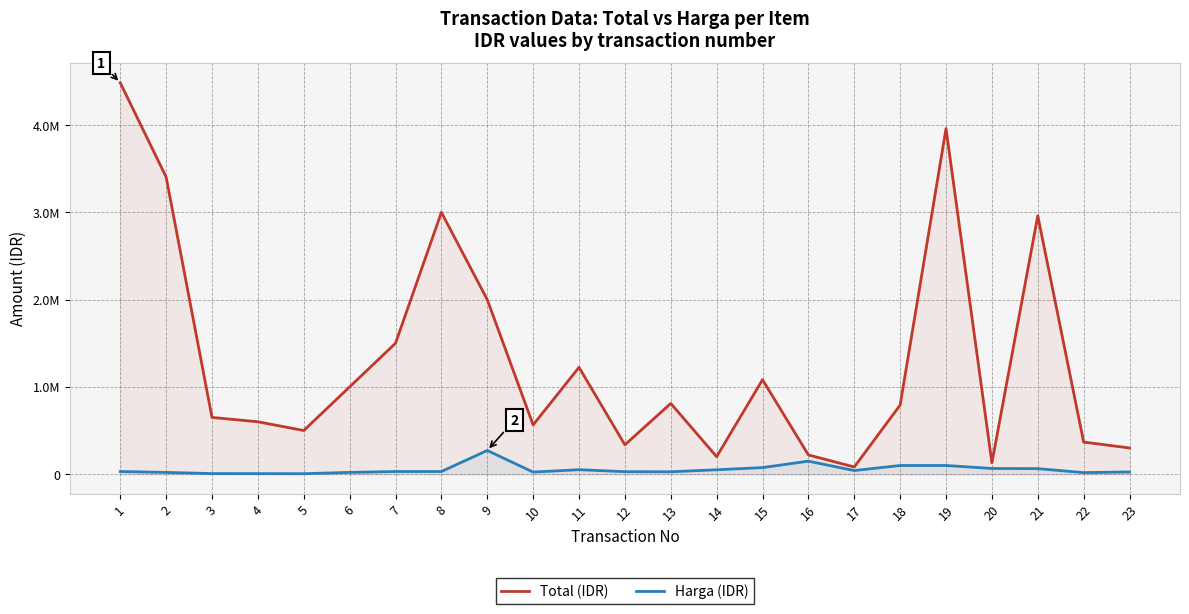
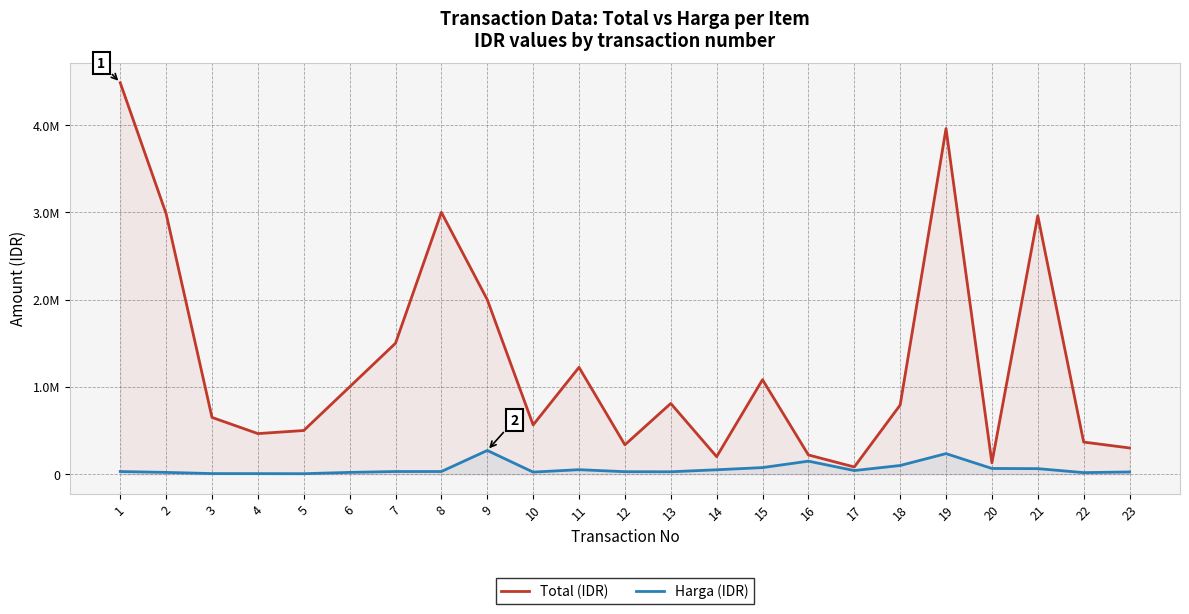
Total (IDR), 2: 3400000 -> 3000000
Total (IDR), 4: 600000 -> 500000
Harga (IDR), 19: 100000 -> 200000
